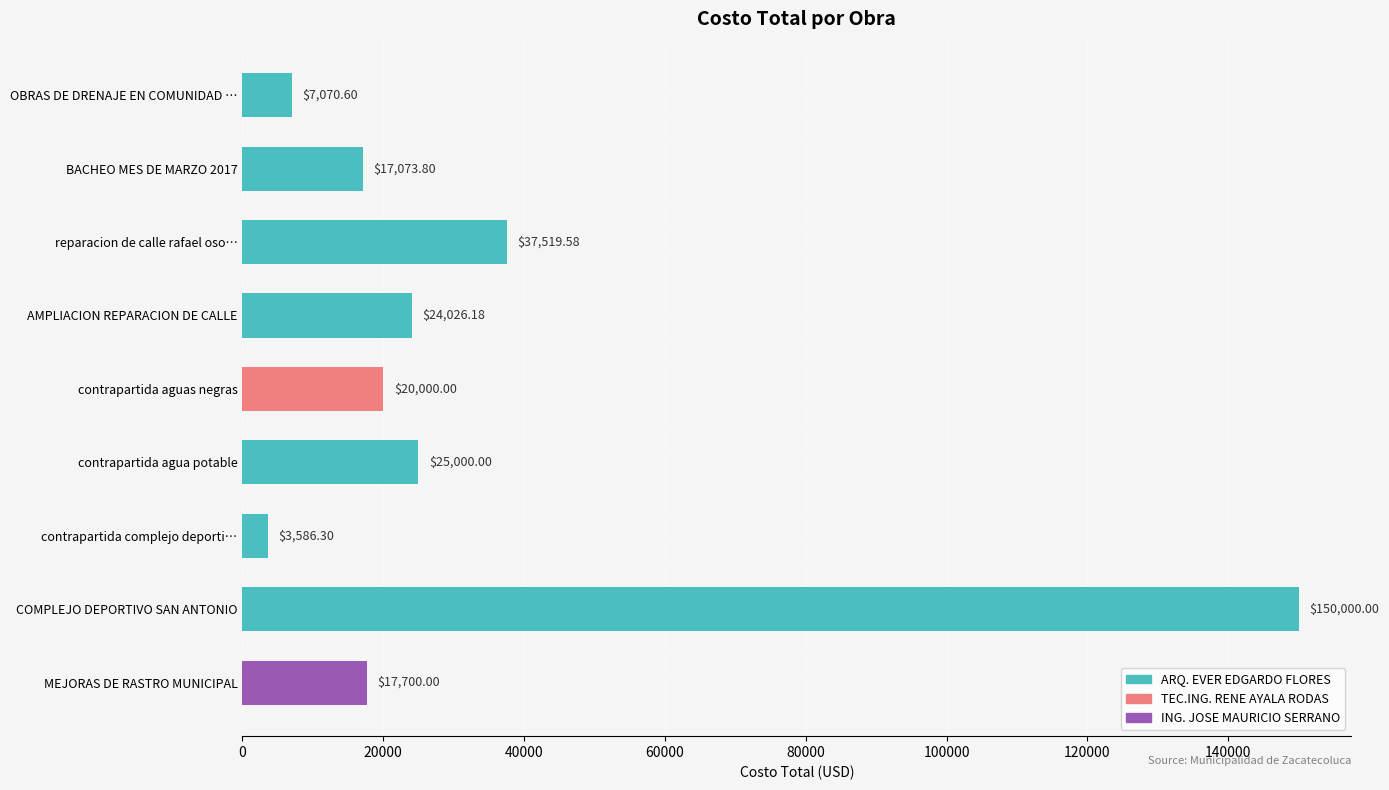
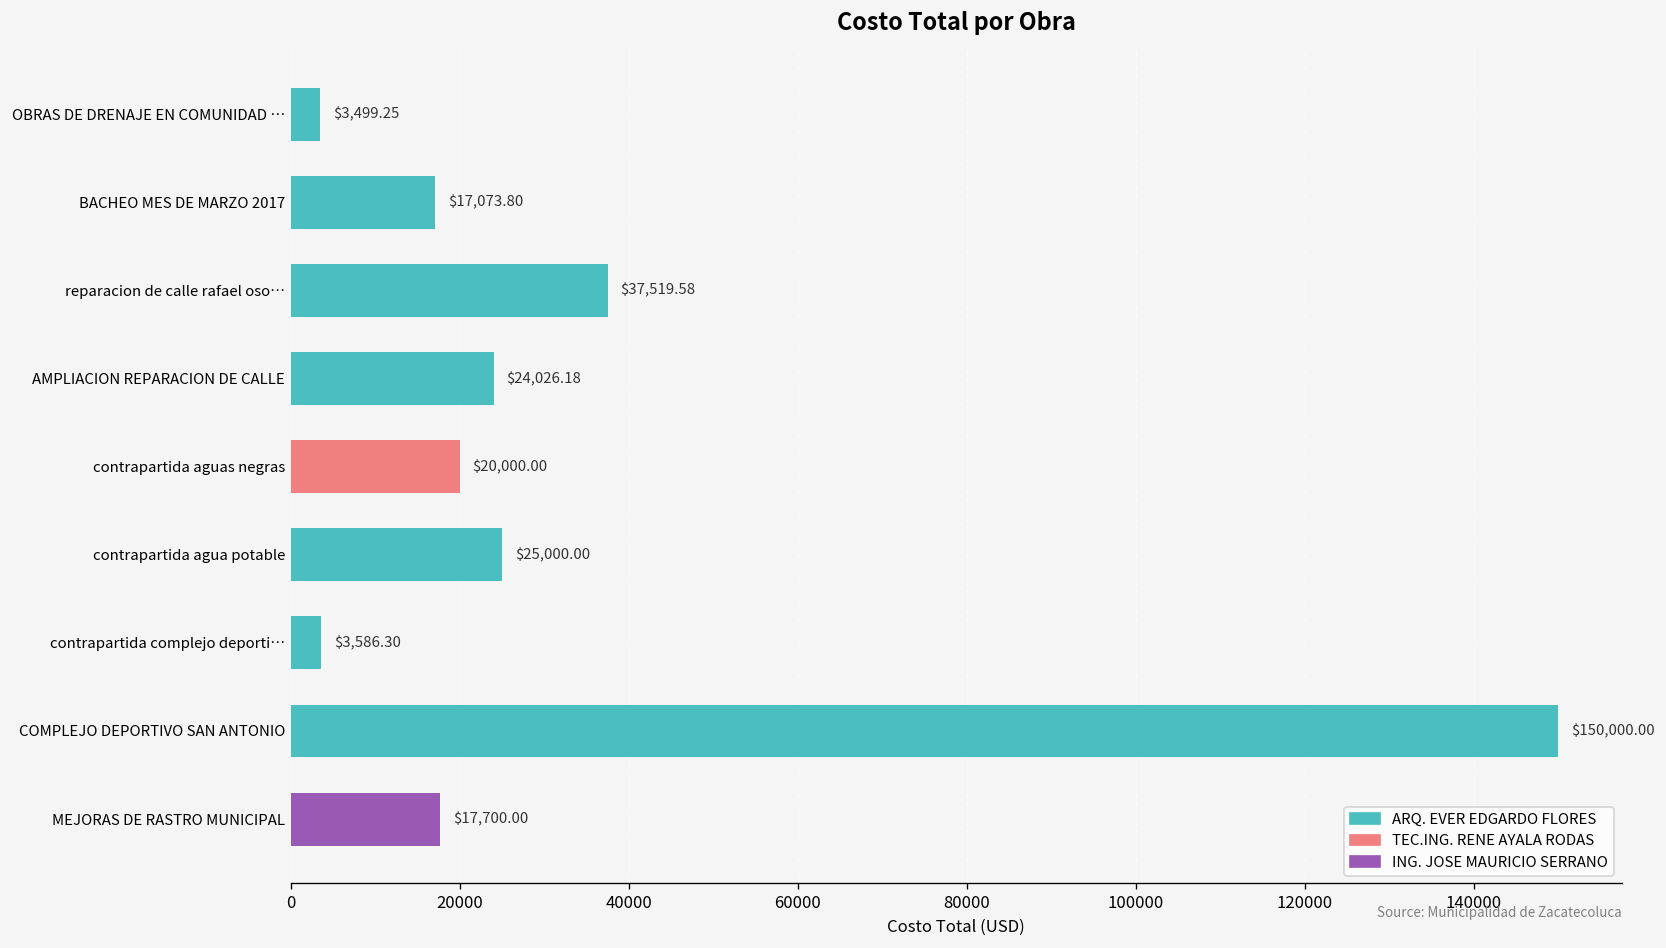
OBRAS DE DRENAJE EN COMUNIDAD …: $7,070.60 -> $3,499.25
